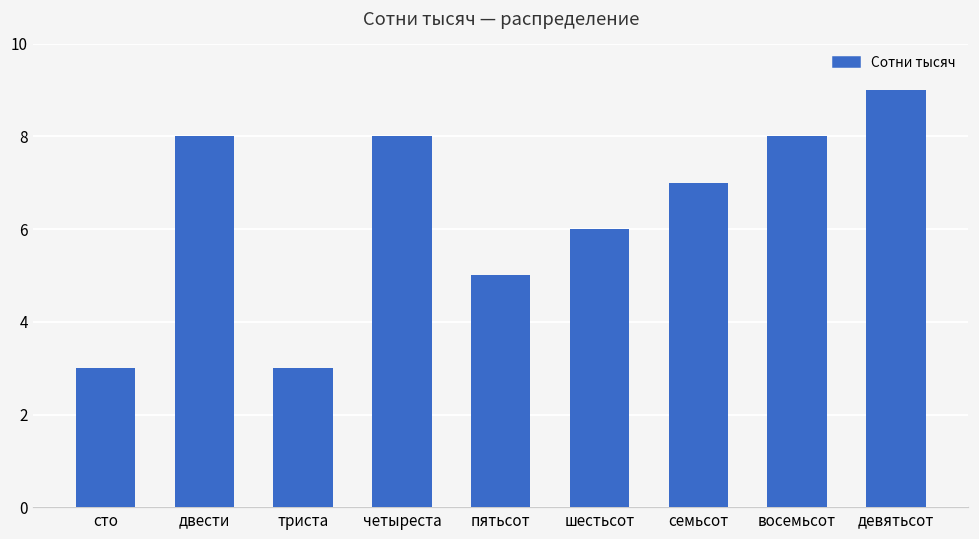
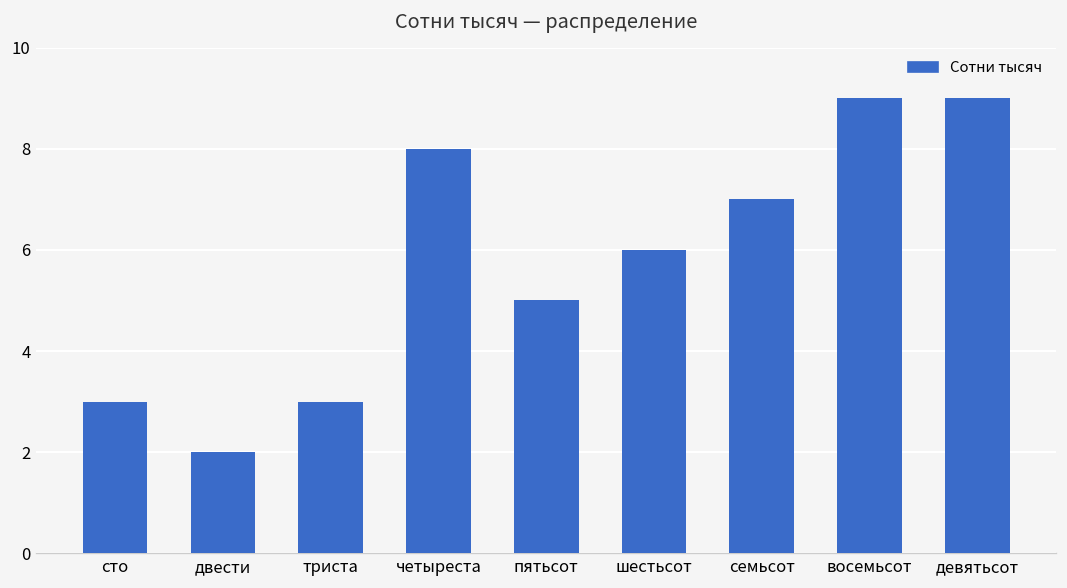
двести: 8 -> 2
восемьсот: 8 -> 9
